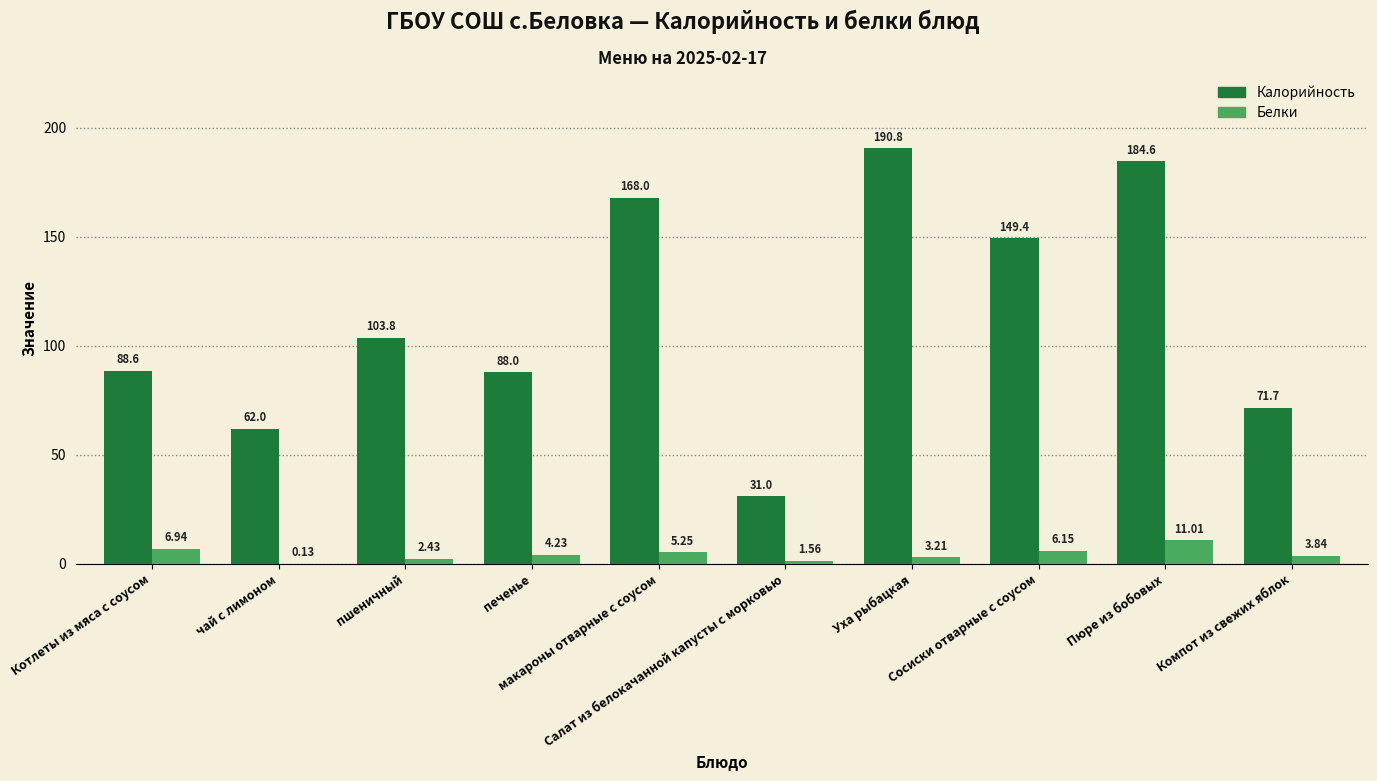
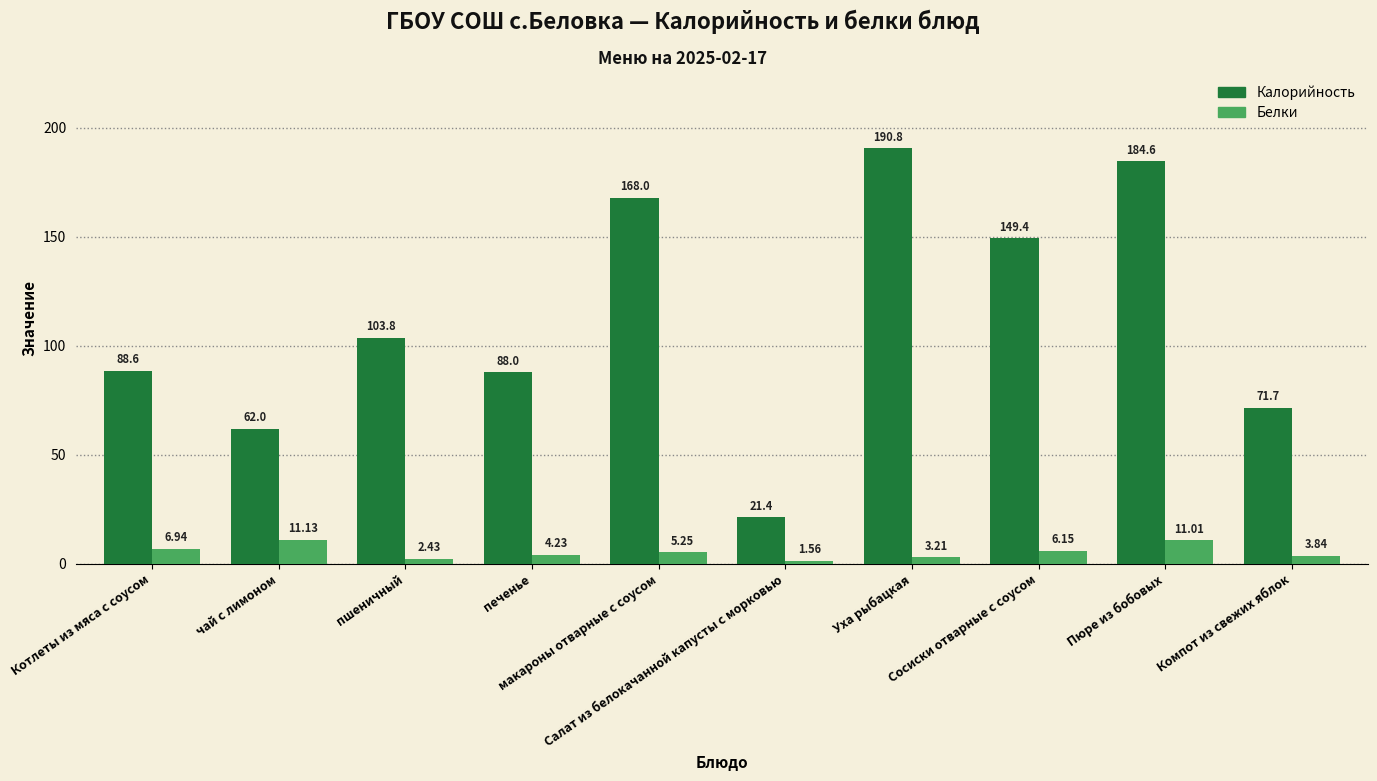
Белки, чай с лимоном: 0.13 -> 11.13
Калорийность, Салат из белокачанной капусты с морковью: 31.0 -> 21.4
